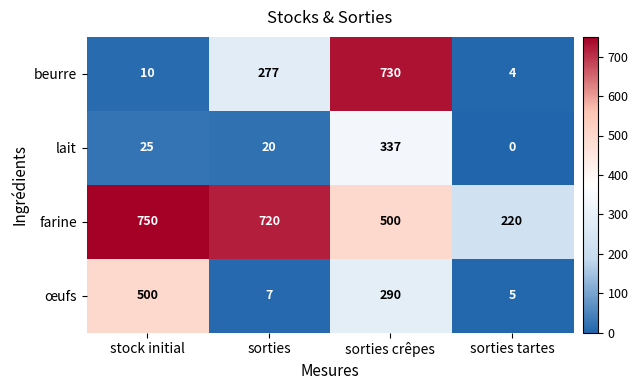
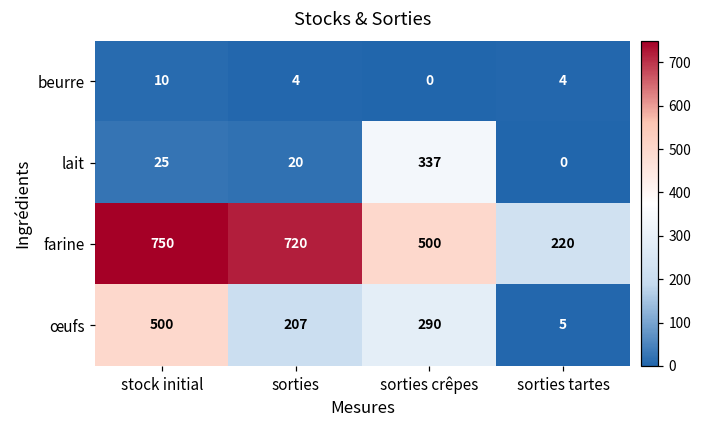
beurre, sorties: 277 -> 4
beurre, sorties crêpes: 730 -> 0
œufs, sorties: 7 -> 207
